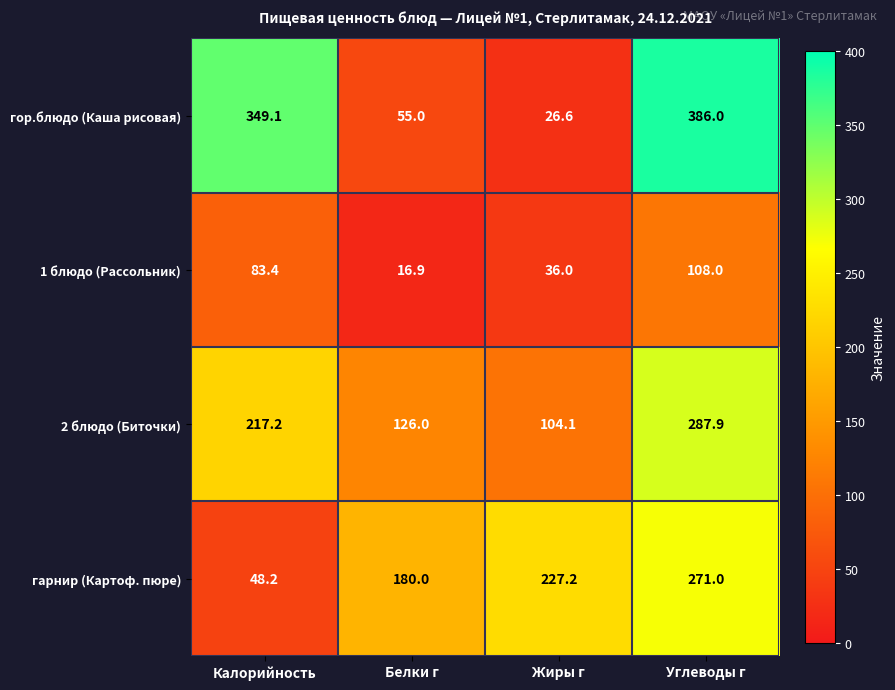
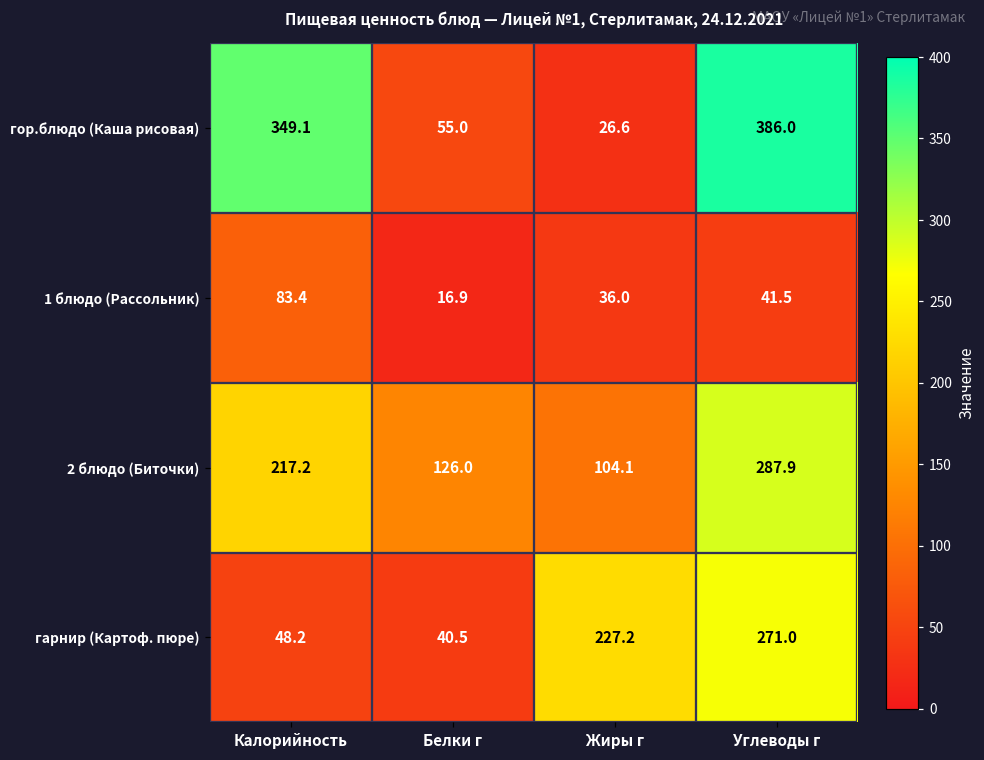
1 блюдо (Рассольник), Углеводы г: 108.0 -> 41.5
гарнир (Картоф. пюре), Белки г: 180.0 -> 40.5
